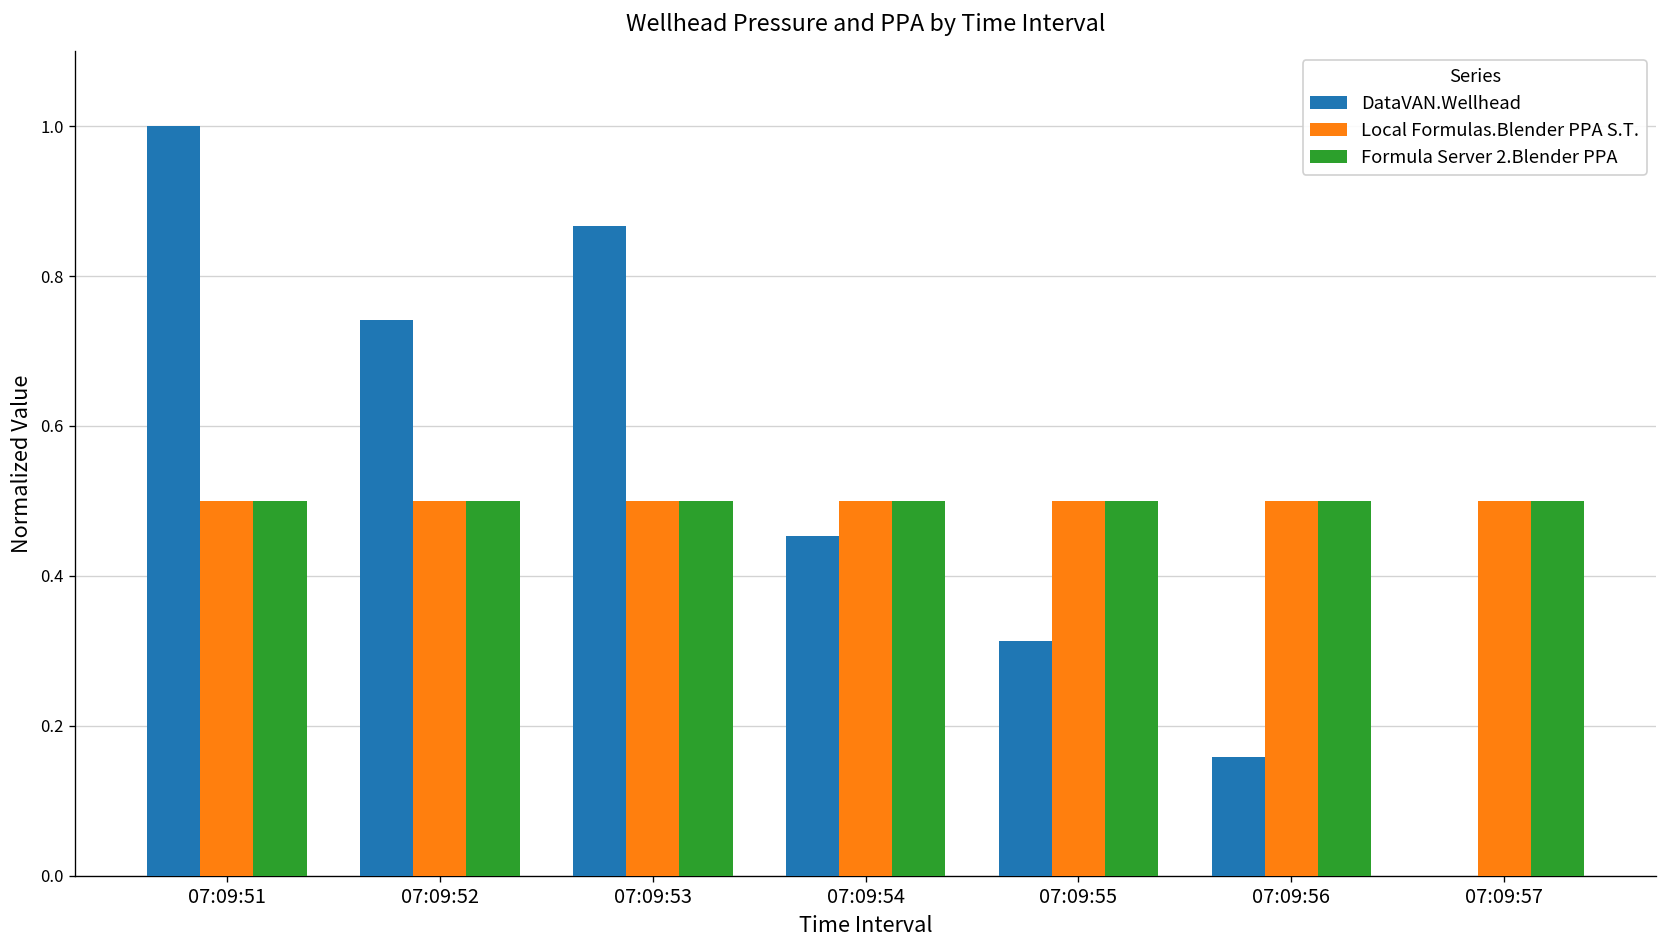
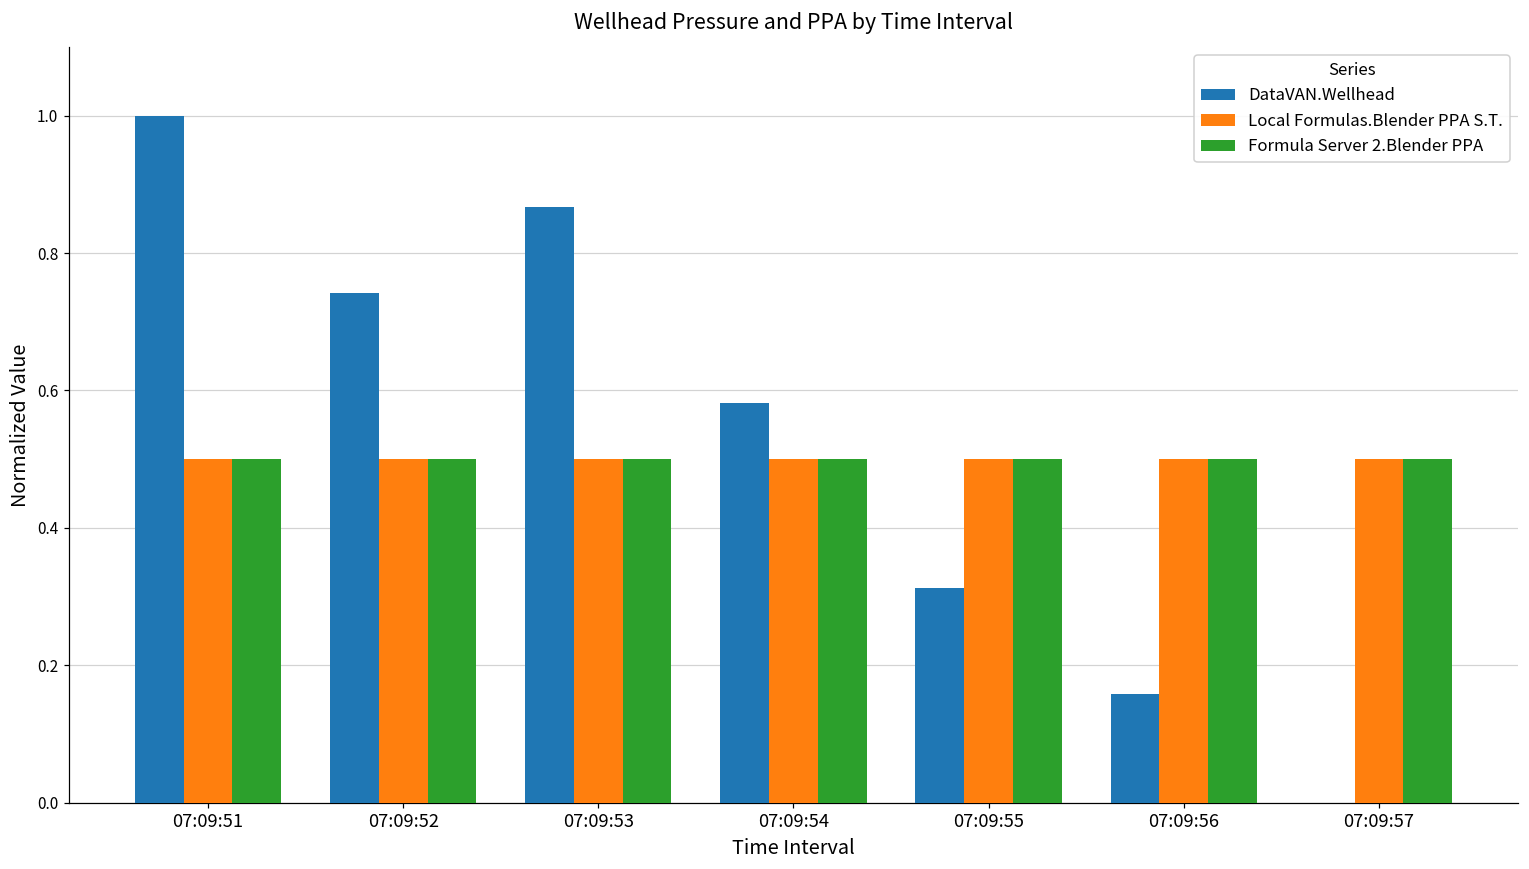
DataVAN.Wellhead, 07:09:54: 0.45 -> 0.58
